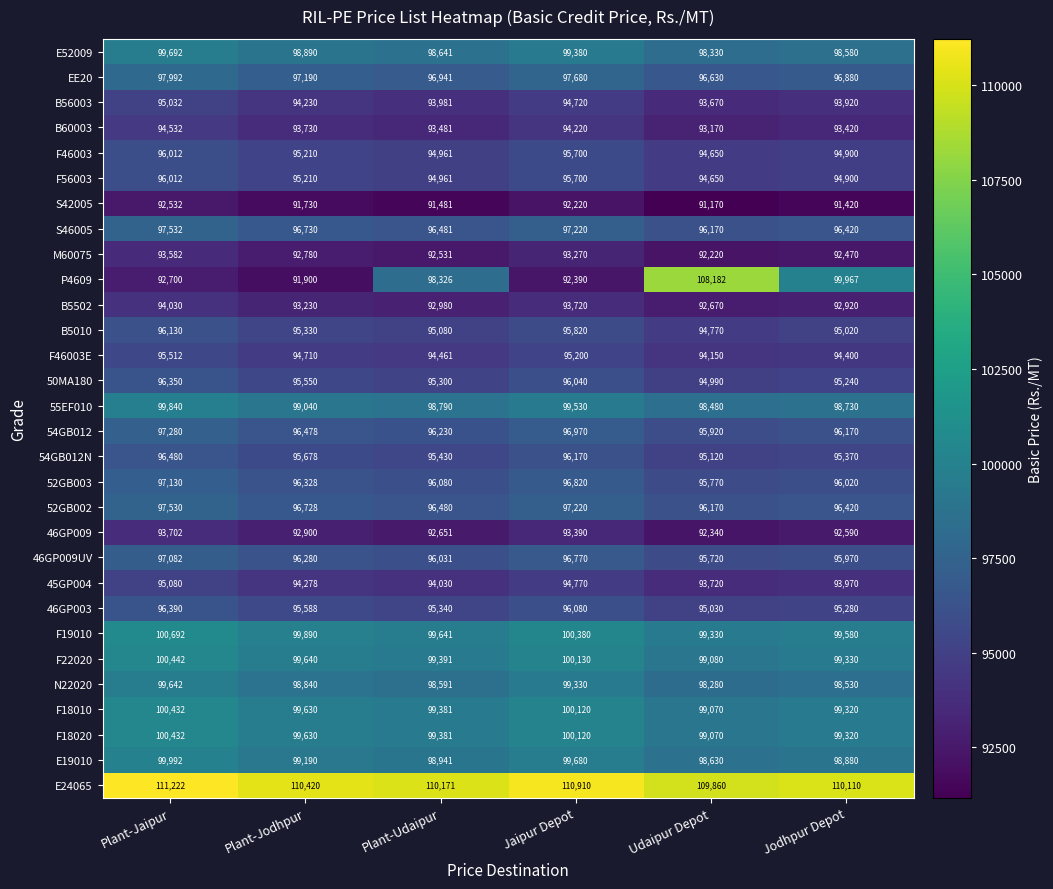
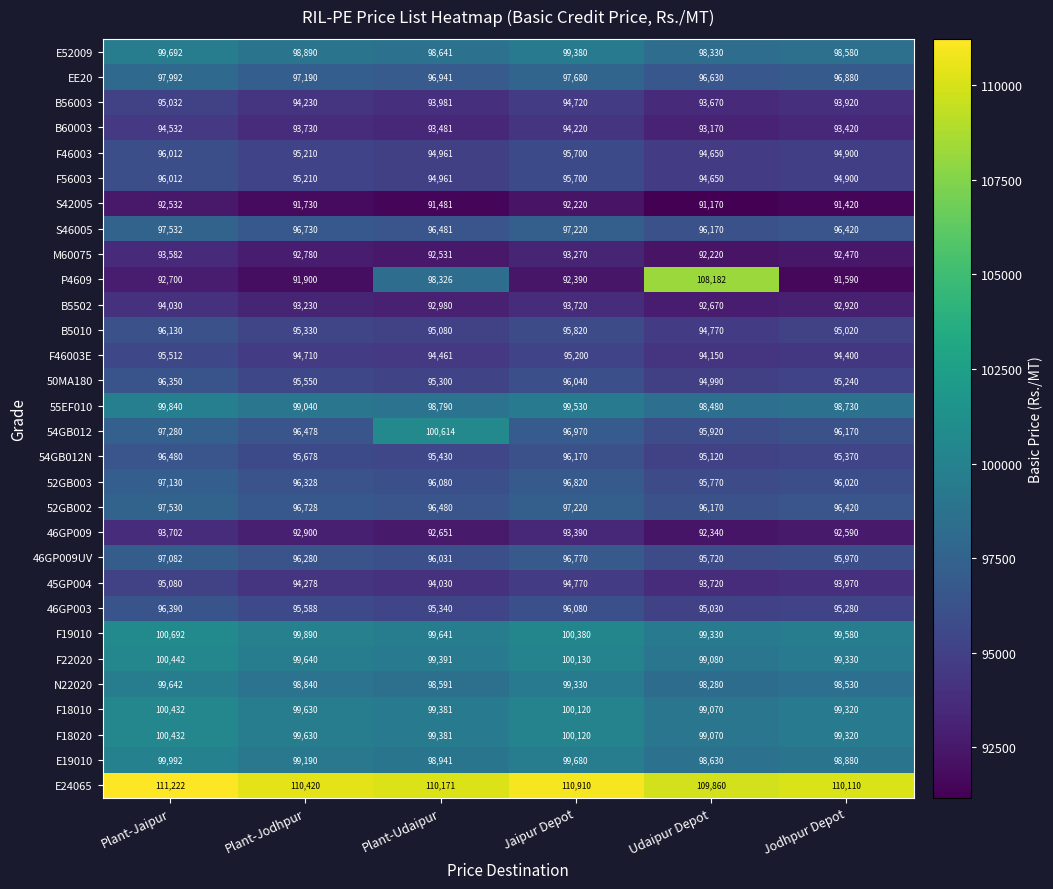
P4609, Jodhpur Depot: 99,967 -> 91,590
54GB012, Plant-Udaipur: 96,230 -> 100,614
